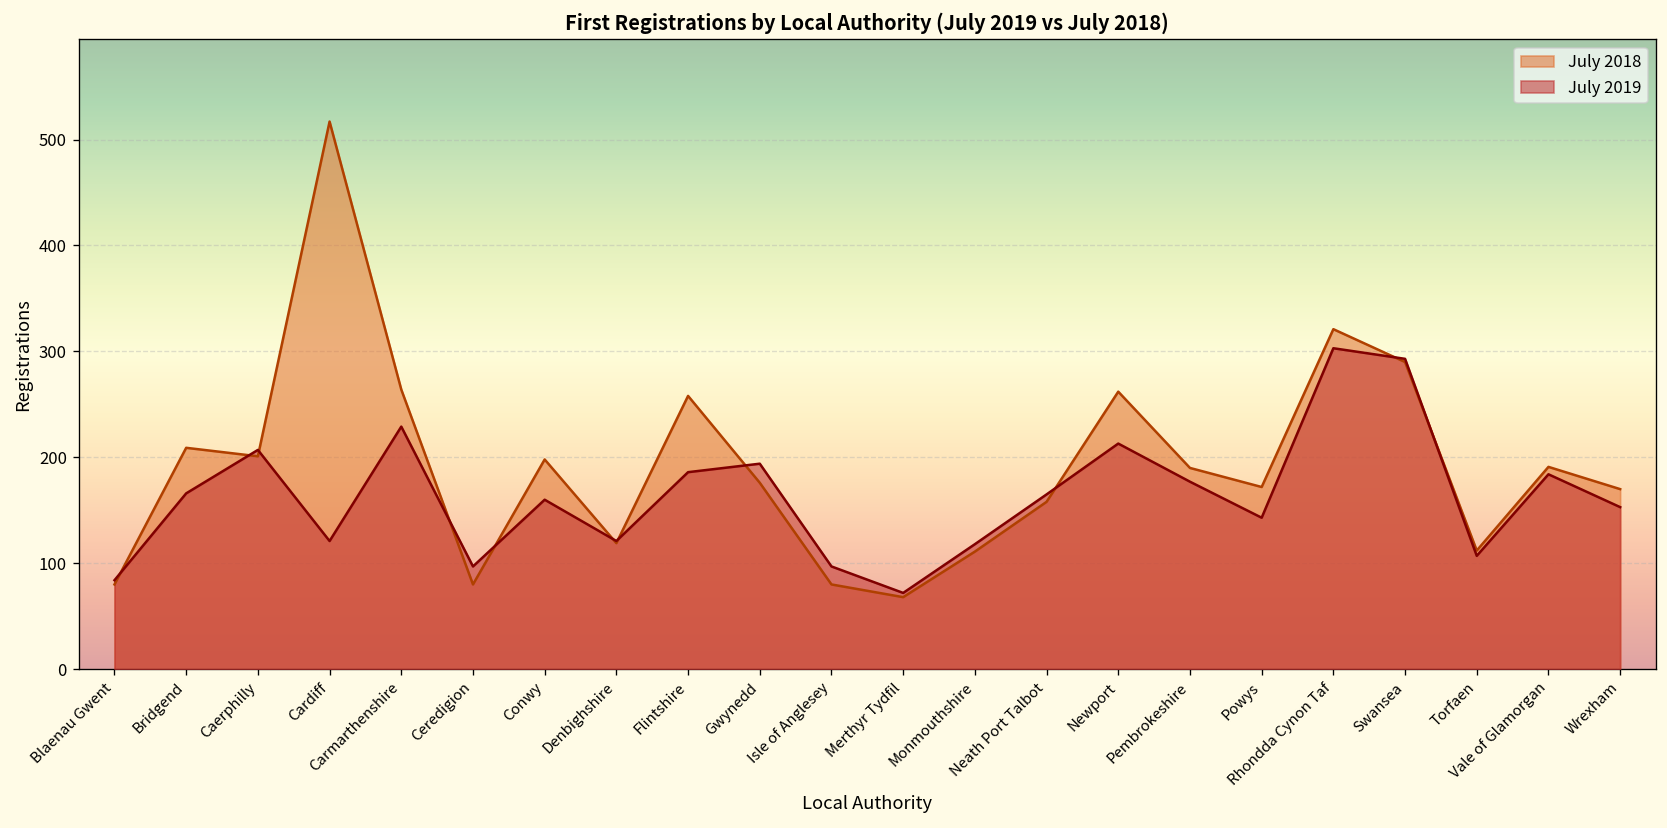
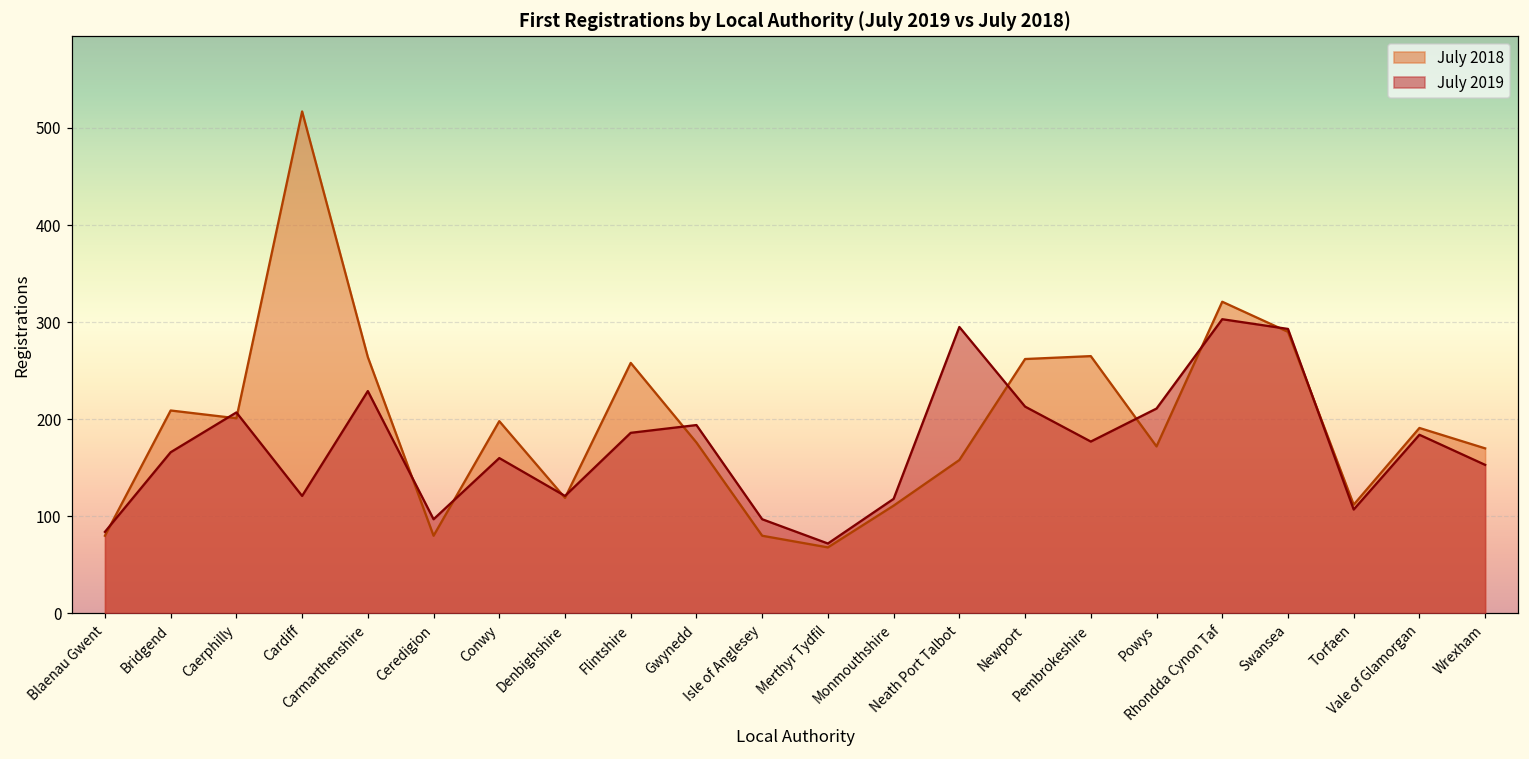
July 2019, Neath Port Talbot: 170 -> 300
July 2018, Pembrokeshire: 190 -> 270
July 2019, Powys: 140 -> 210
